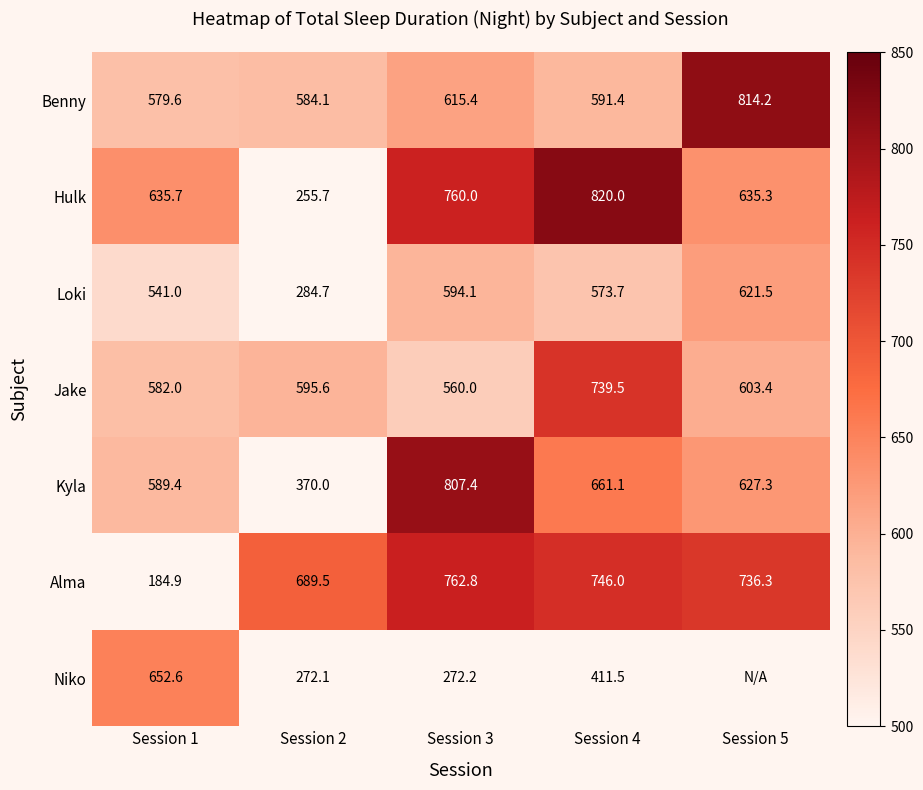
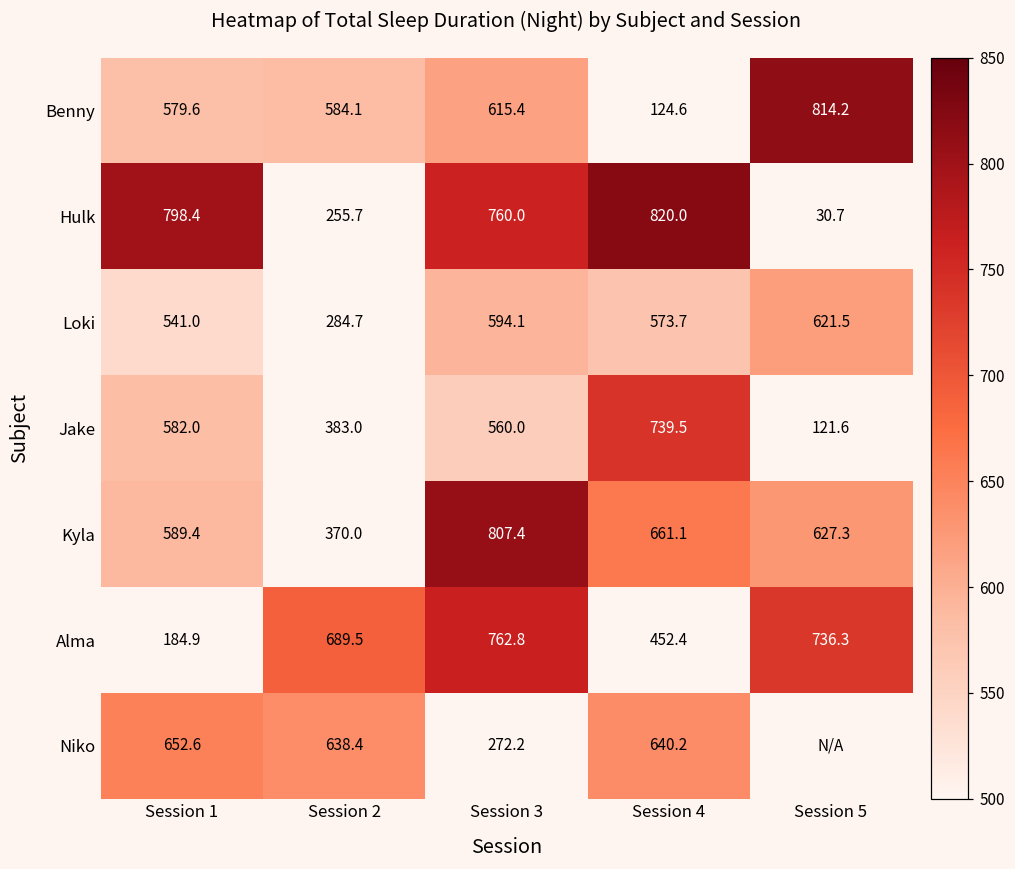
Benny, Session 4: 591.4 -> 124.6
Hulk, Session 1: 635.7 -> 798.4
Hulk, Session 5: 635.3 -> 30.7
Jake, Session 2: 595.6 -> 383.0
Jake, Session 5: 603.4 -> 121.6
Alma, Session 4: 746.0 -> 452.4
Niko, Session 2: 272.1 -> 638.4
Niko, Session 4: 411.5 -> 640.2
